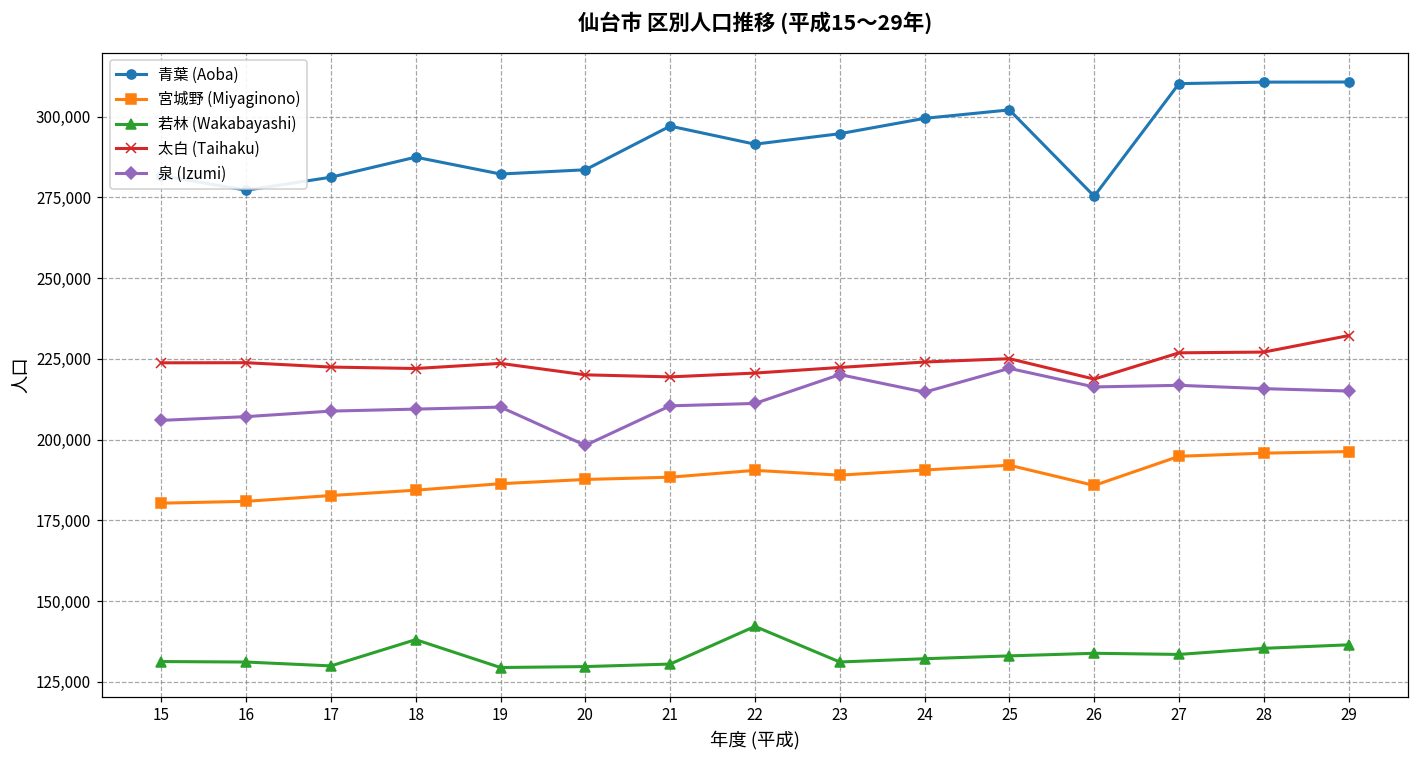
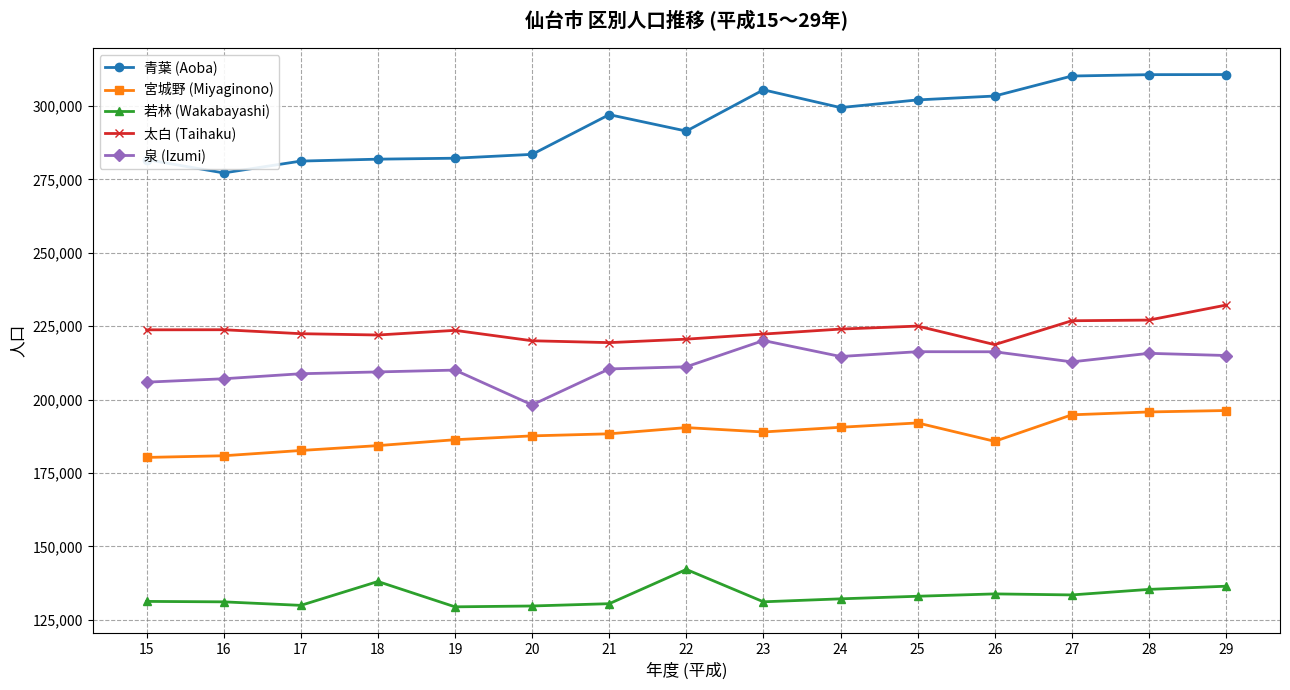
青葉 (Aoba), 18: 287,000 -> 282,000
青葉 (Aoba), 23: 295,000 -> 305,000
泉 (Izumi), 25: 222,000 -> 216,000
青葉 (Aoba), 26: 275,000 -> 303,000
泉 (Izumi), 27: 217,000 -> 213,000
